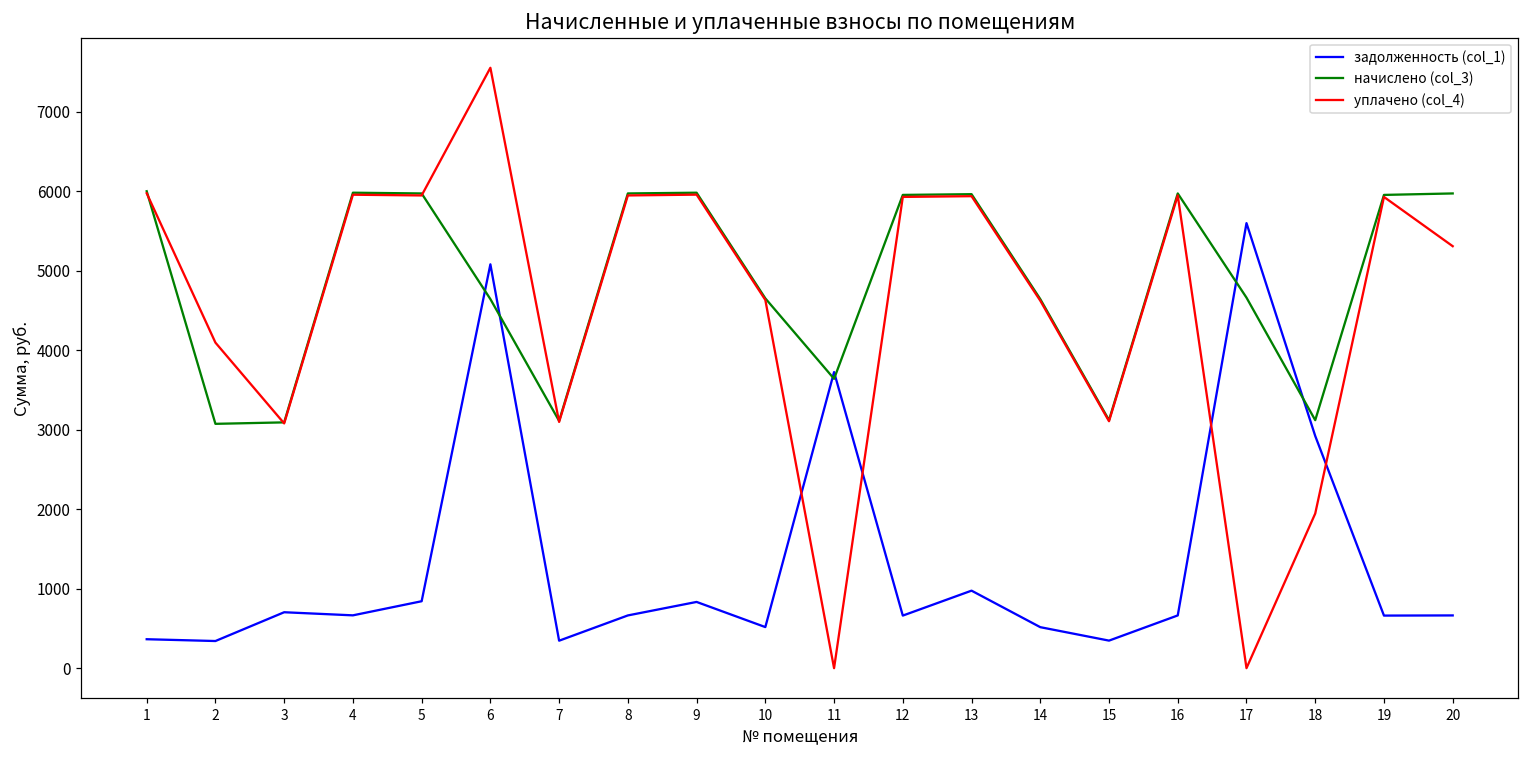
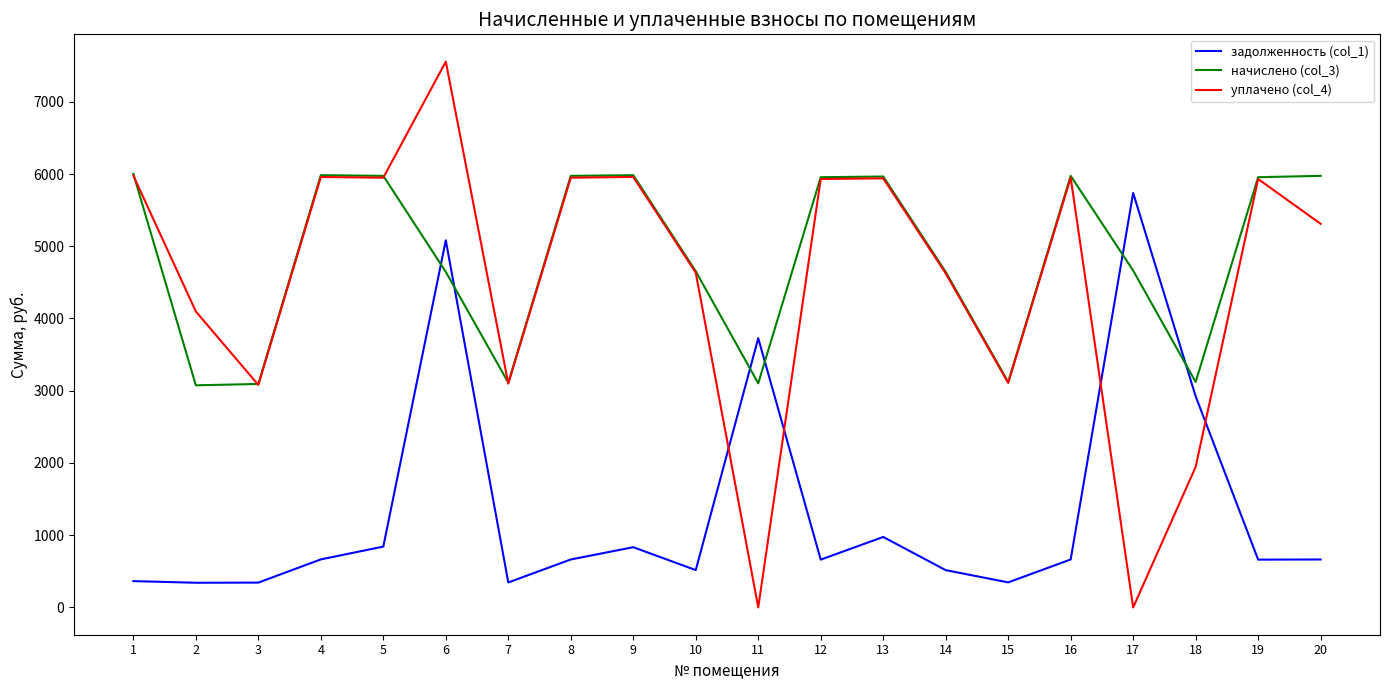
задолженность (col_1), 3: 700 -> 300
начислено (col_3), 11: 3600 -> 3100
задолженность (col_1), 17: 5600 -> 5700
